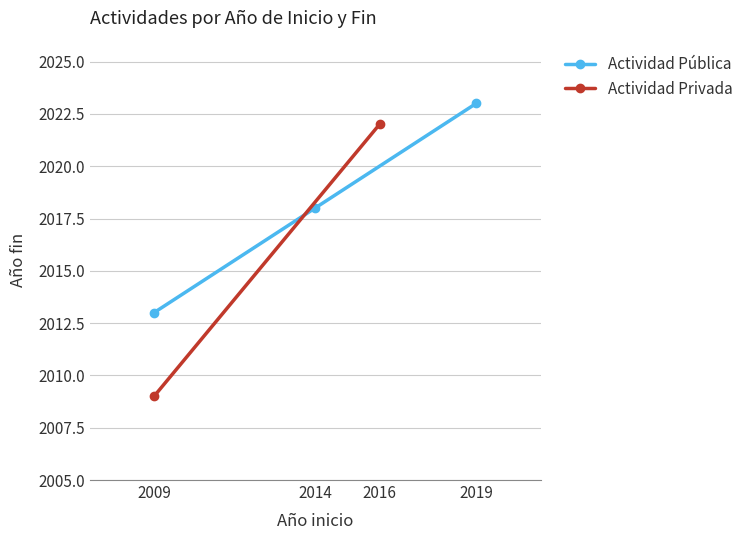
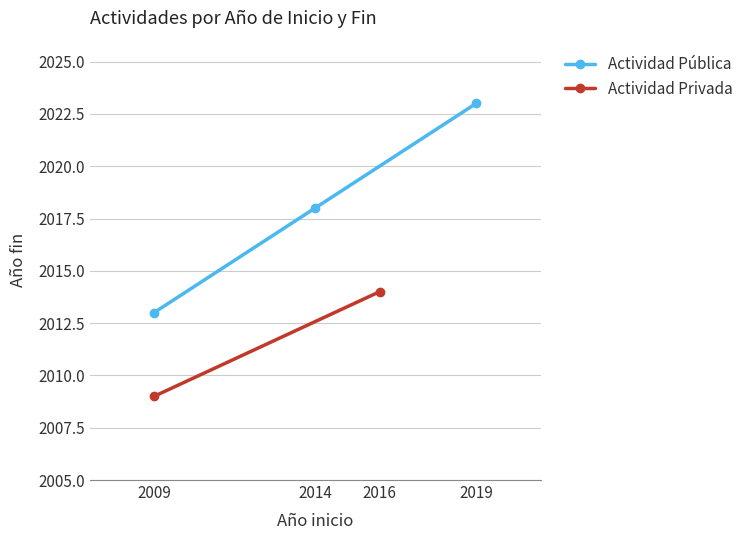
Actividad Privada, 2016: 2022 -> 2014
